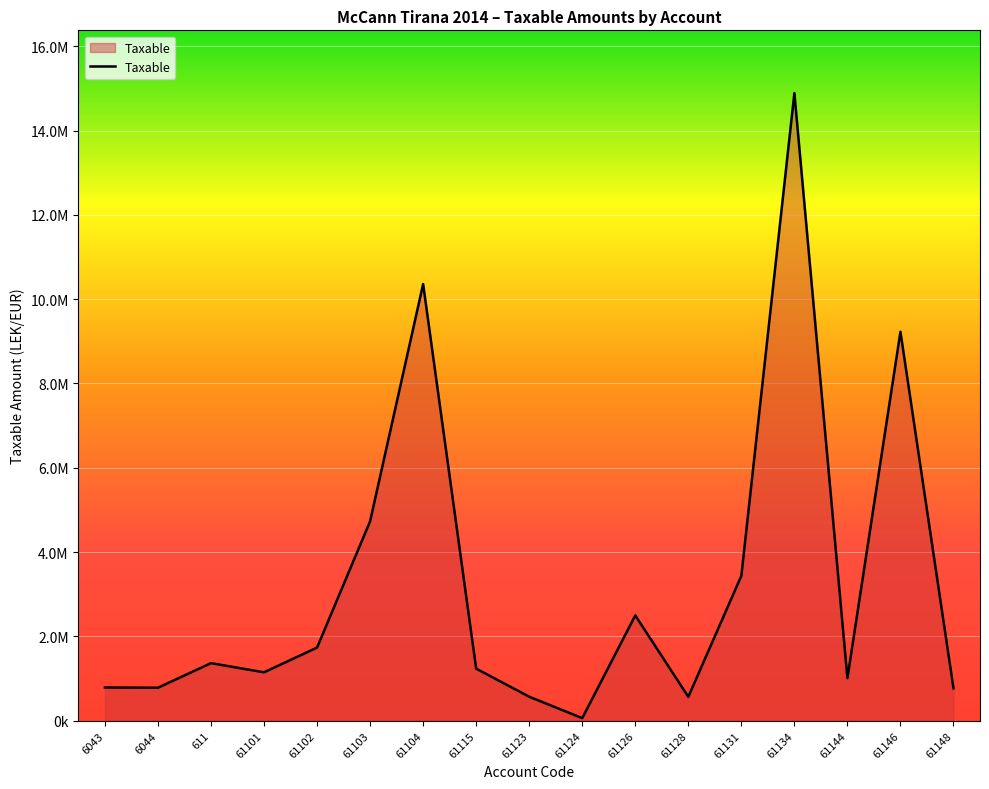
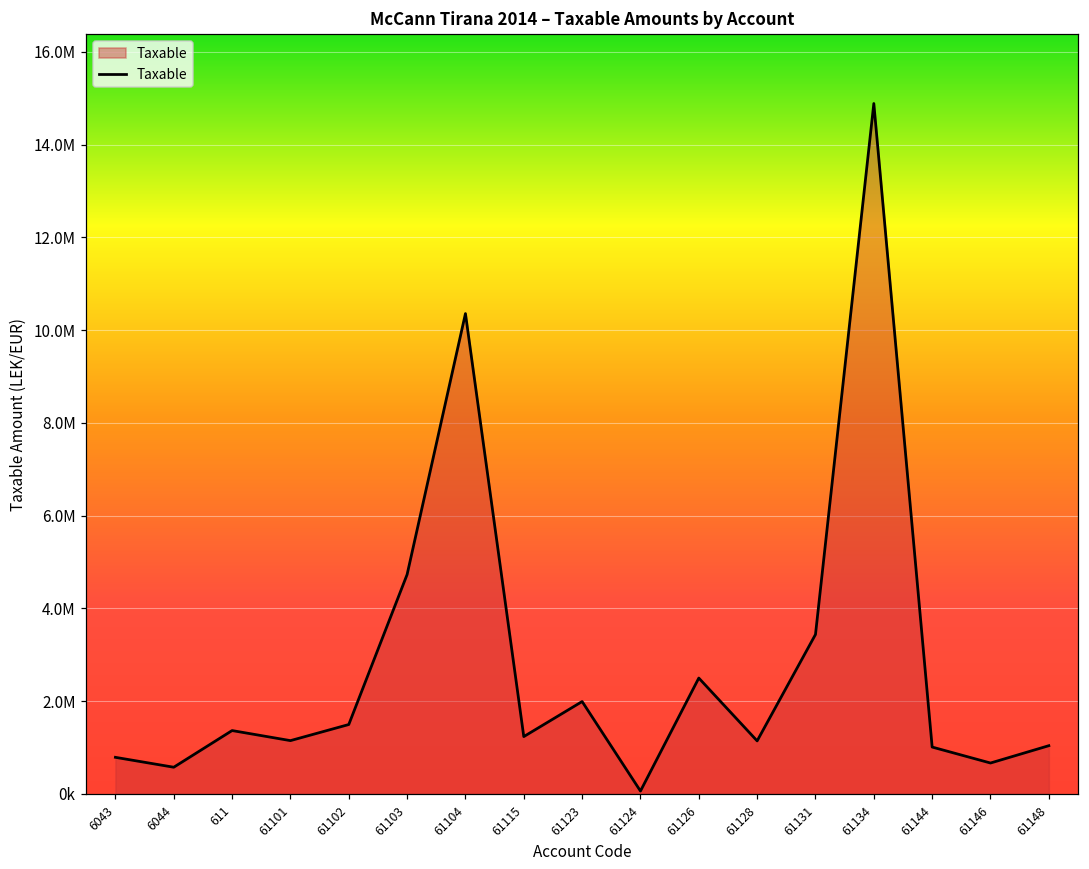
6044: 800000 -> 600000
61102: 1700000 -> 1500000
61123: 600000 -> 2000000
61128: 600000 -> 1100000
61146: 9200000 -> 700000
61148: 800000 -> 1000000
